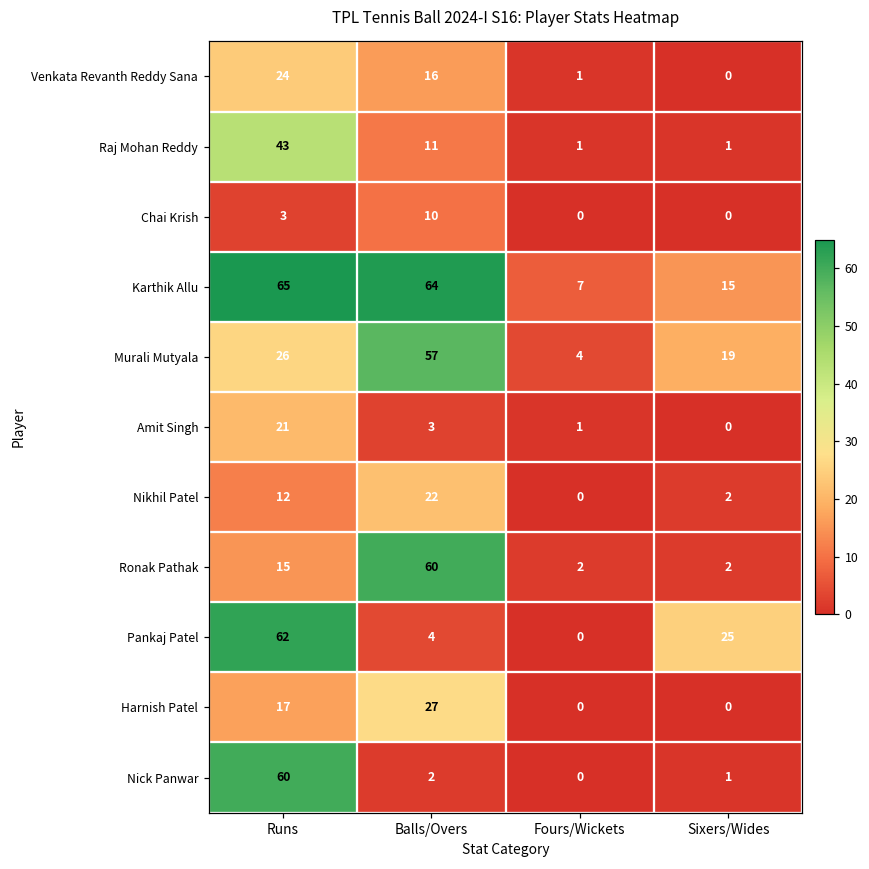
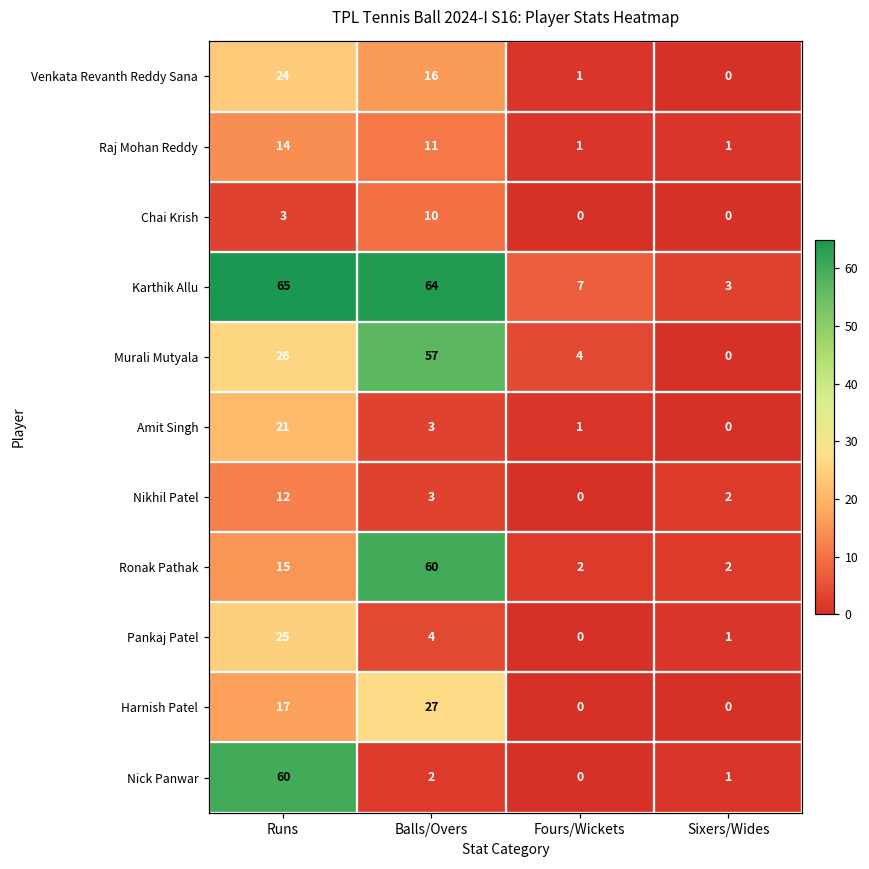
Raj Mohan Reddy, Runs: 43 -> 14
Karthik Allu, Sixers/Wides: 15 -> 3
Murali Mutyala, Sixers/Wides: 19 -> 0
Nikhil Patel, Balls/Overs: 22 -> 3
Pankaj Patel, Runs: 62 -> 25
Pankaj Patel, Sixers/Wides: 25 -> 1
